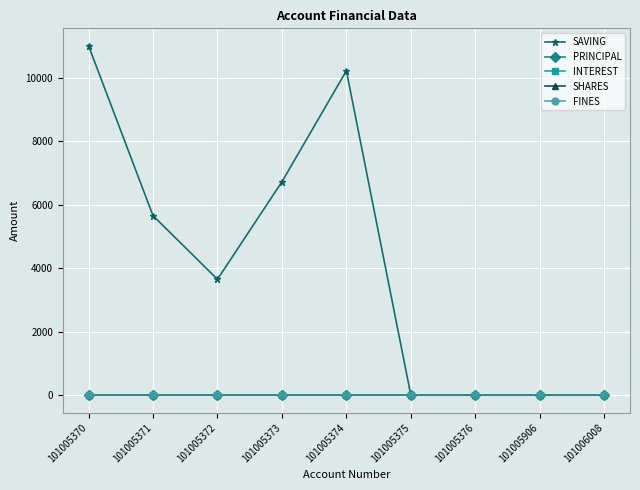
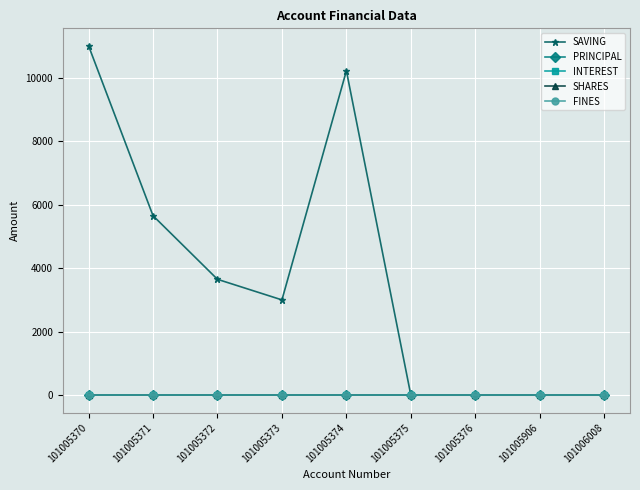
SAVING, 101005373: 6700 -> 3000
